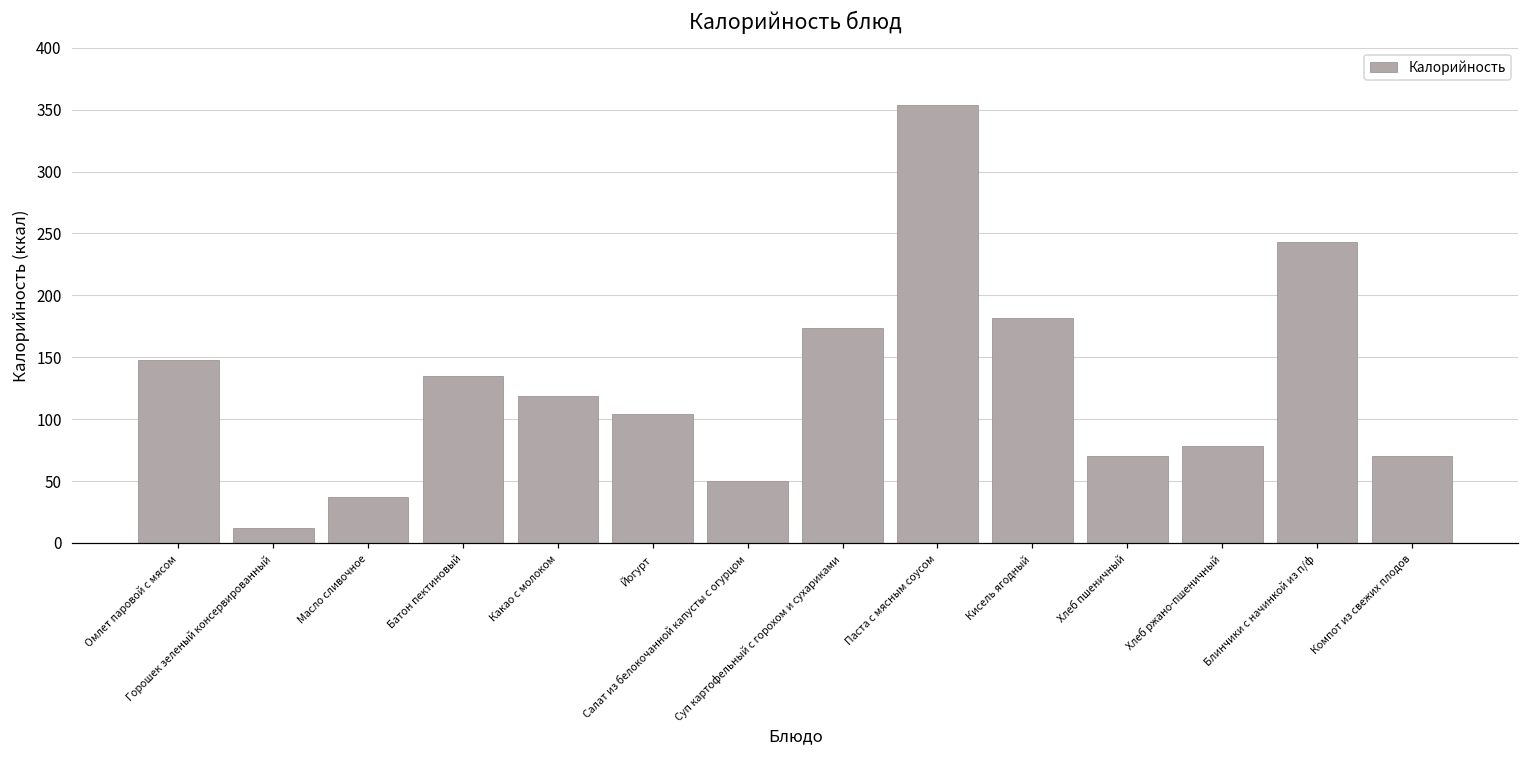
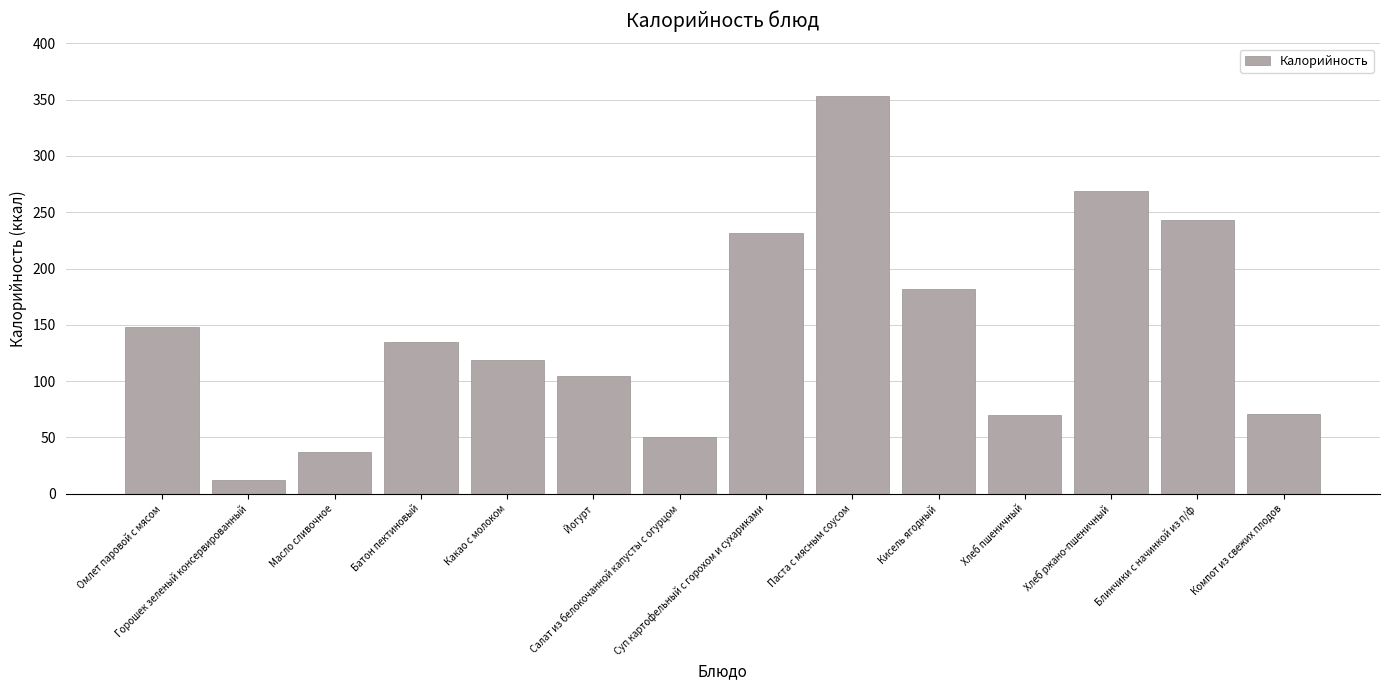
Суп картофельный с горохом и сухариками: 174 -> 231
Хлеб ржано-пшеничный: 78 -> 269
